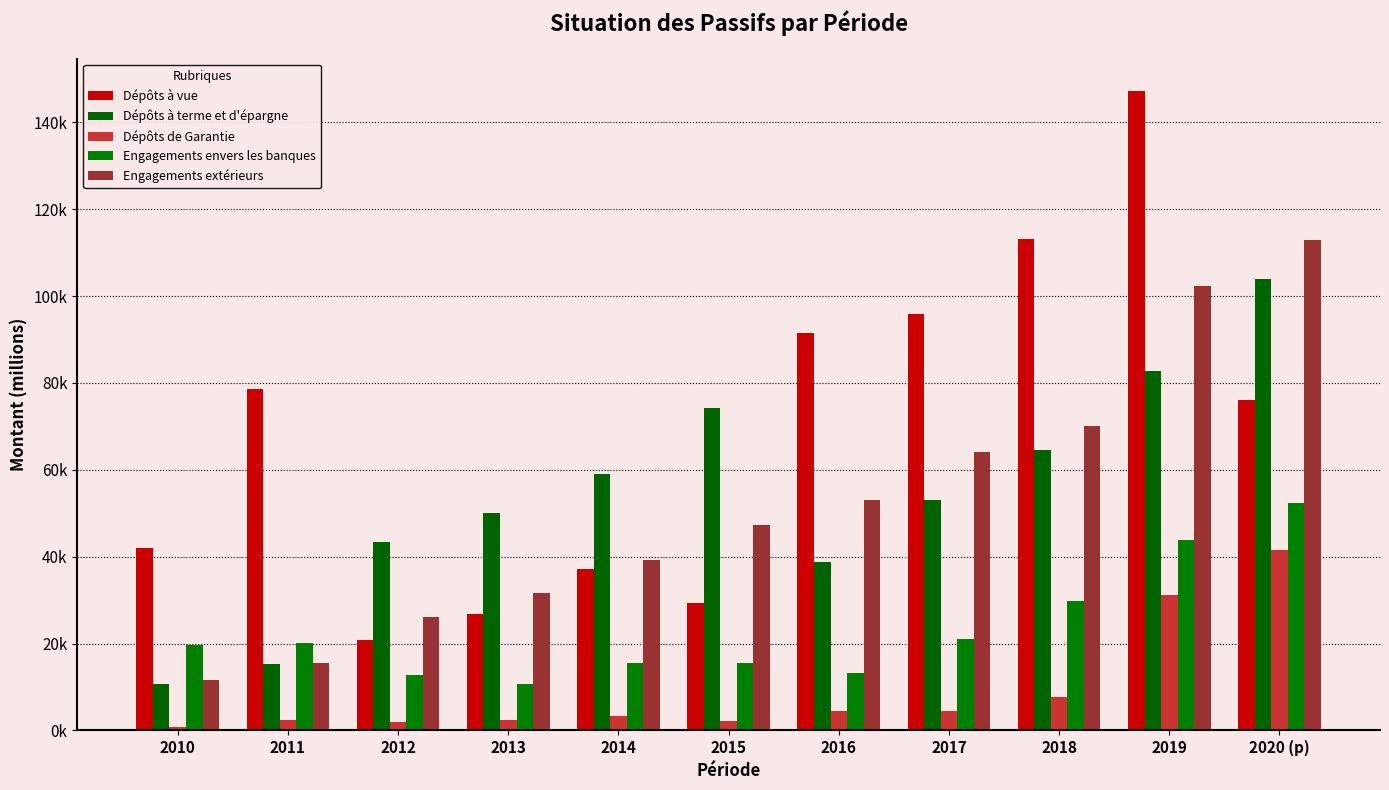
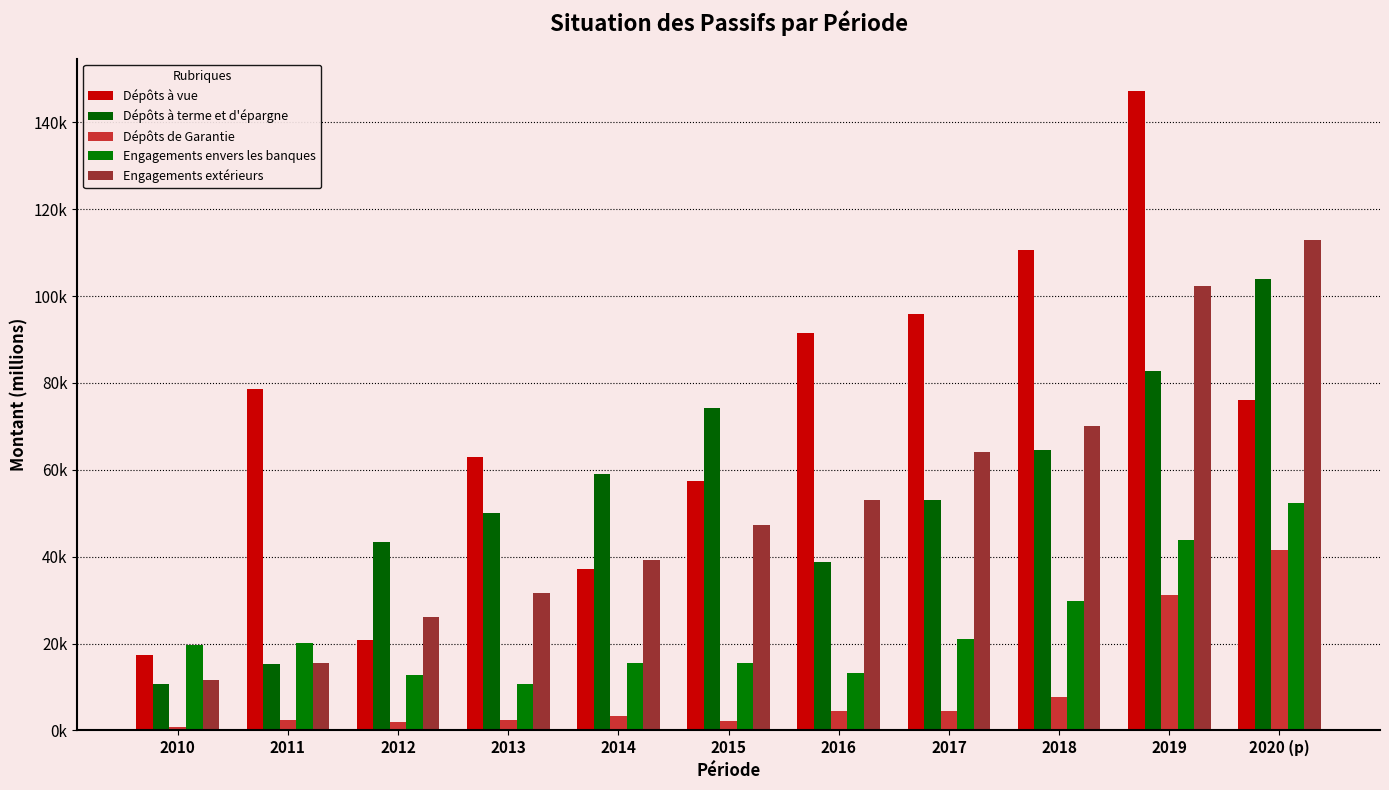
Dépôts à vue, 2010: 42000 -> 17000
Dépôts à vue, 2013: 27000 -> 63000
Dépôts à vue, 2015: 29000 -> 57000
Dépôts à vue, 2018: 113000 -> 111000
